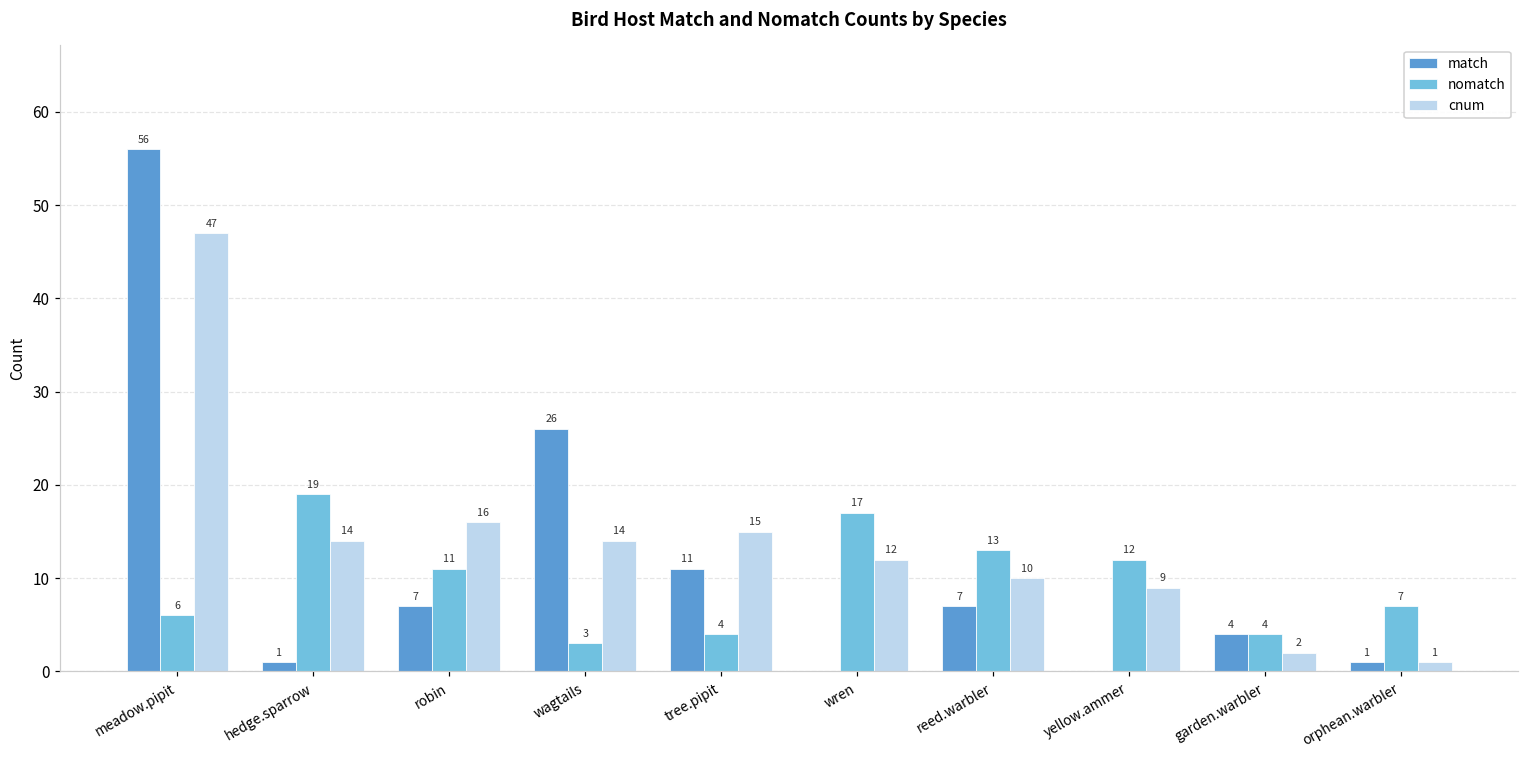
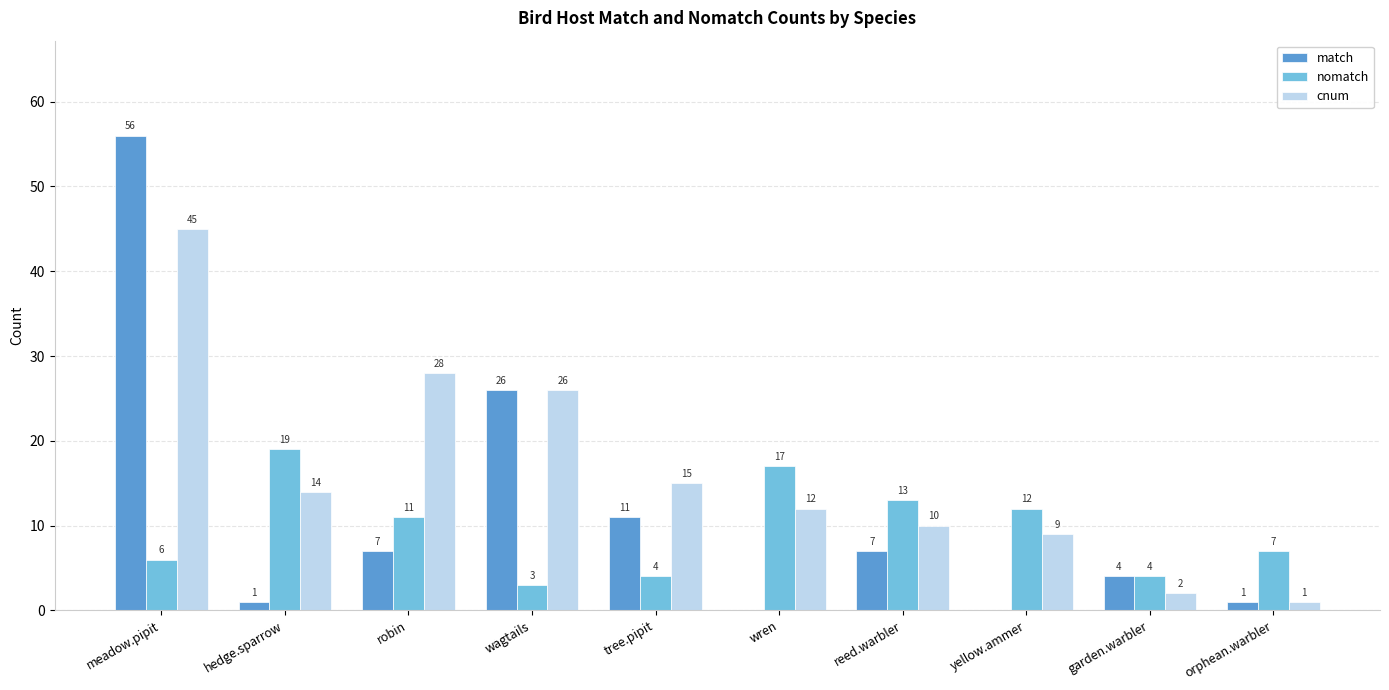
cnum, meadow.pipit: 47 -> 45
cnum, robin: 16 -> 28
cnum, wagtails: 14 -> 26
